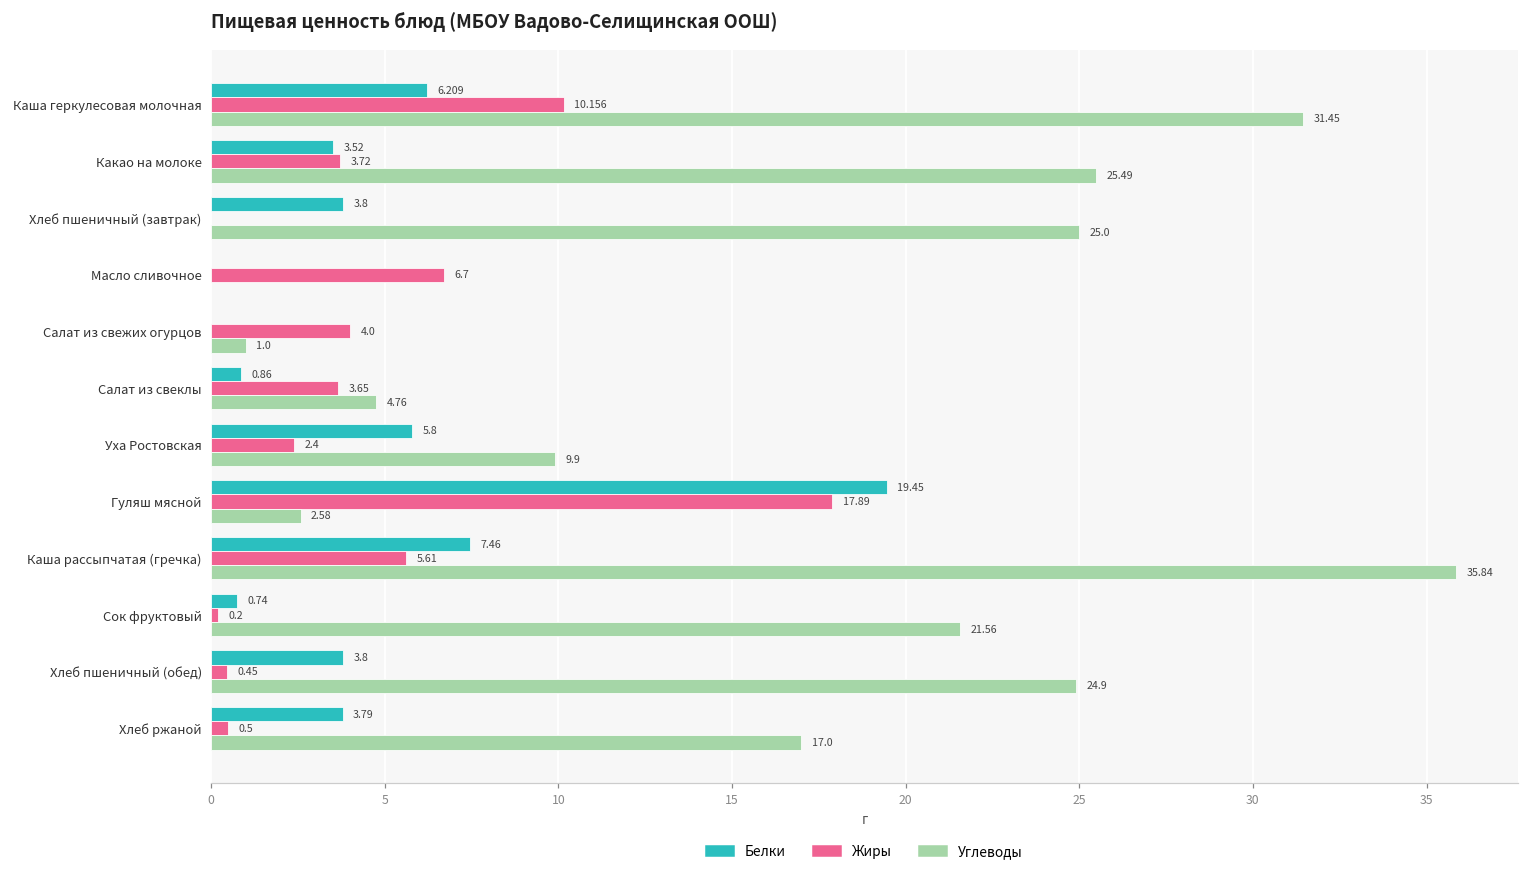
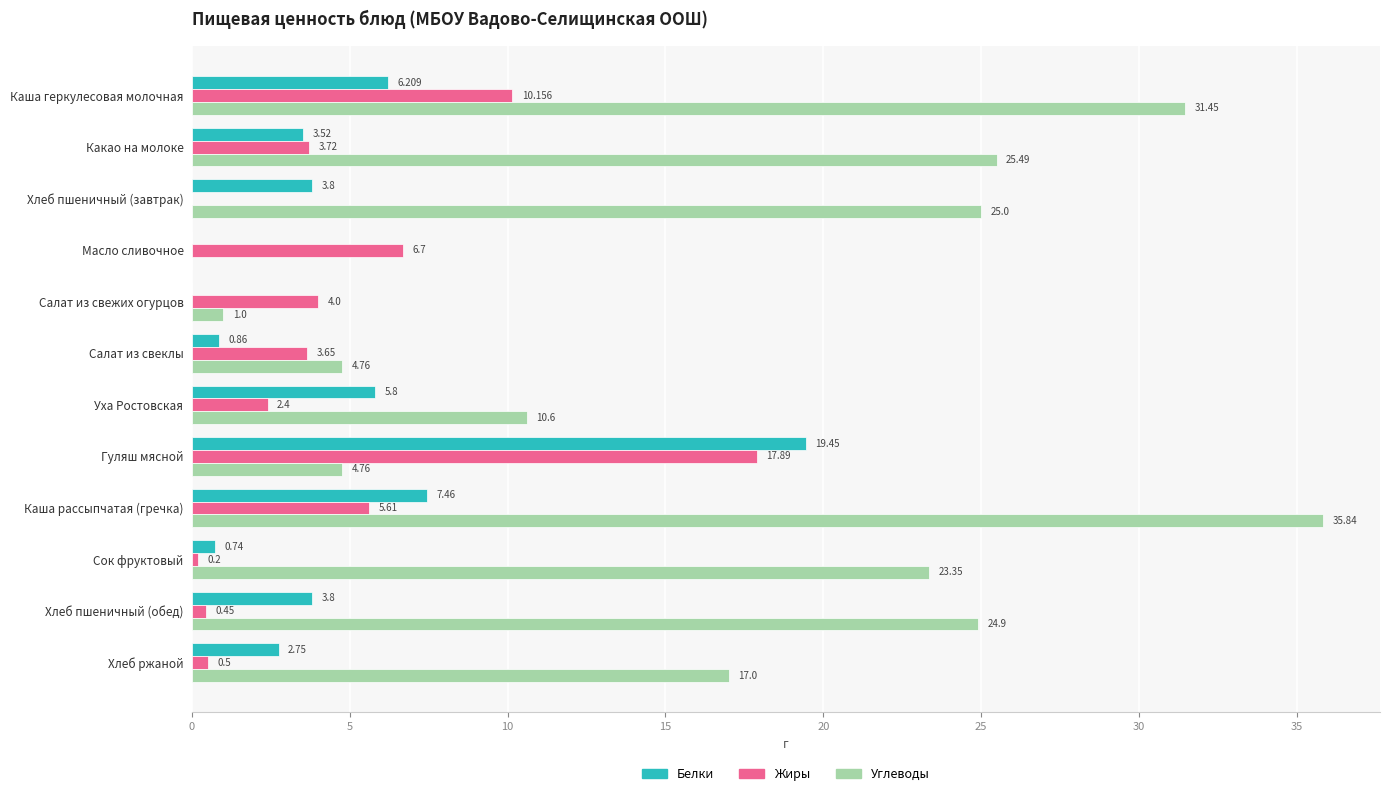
Углеводы, Уха Ростовская: 9.9 -> 10.6
Углеводы, Гуляш мясной: 2.58 -> 4.76
Углеводы, Сок фруктовый: 21.56 -> 23.35
Белки, Хлеб ржаной: 3.79 -> 2.75
